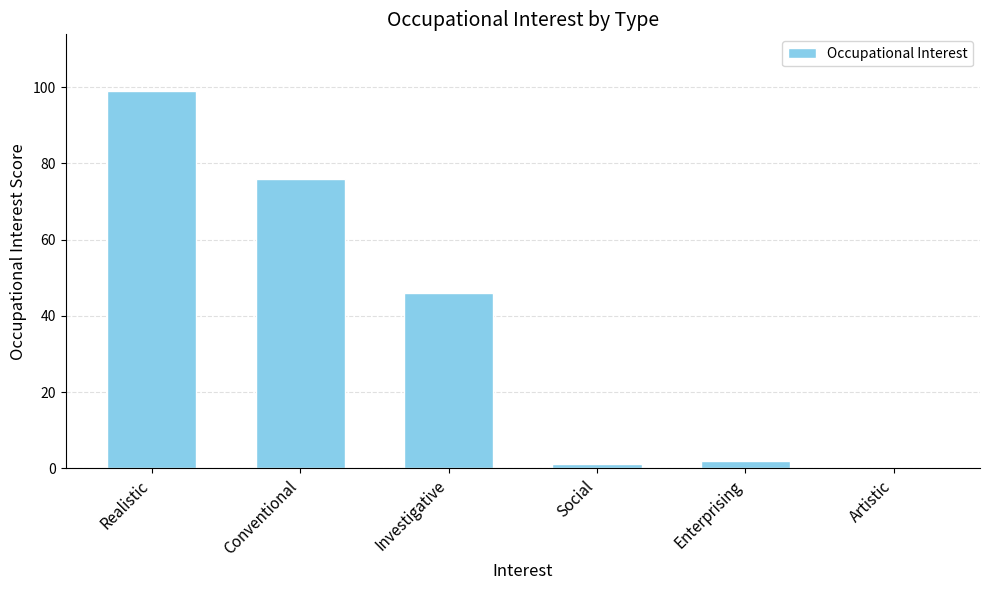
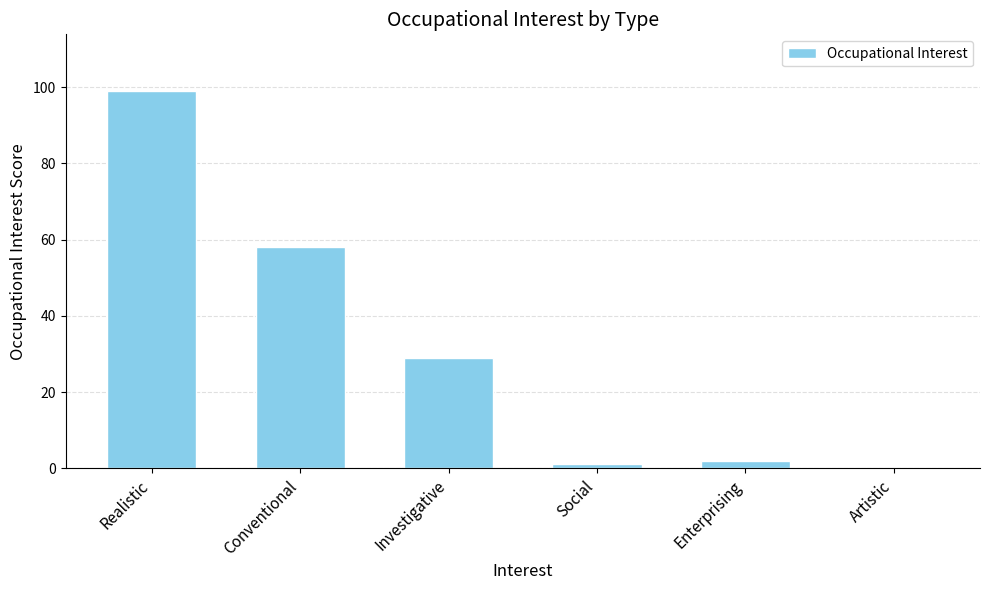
Conventional: 76 -> 58
Investigative: 46 -> 29
